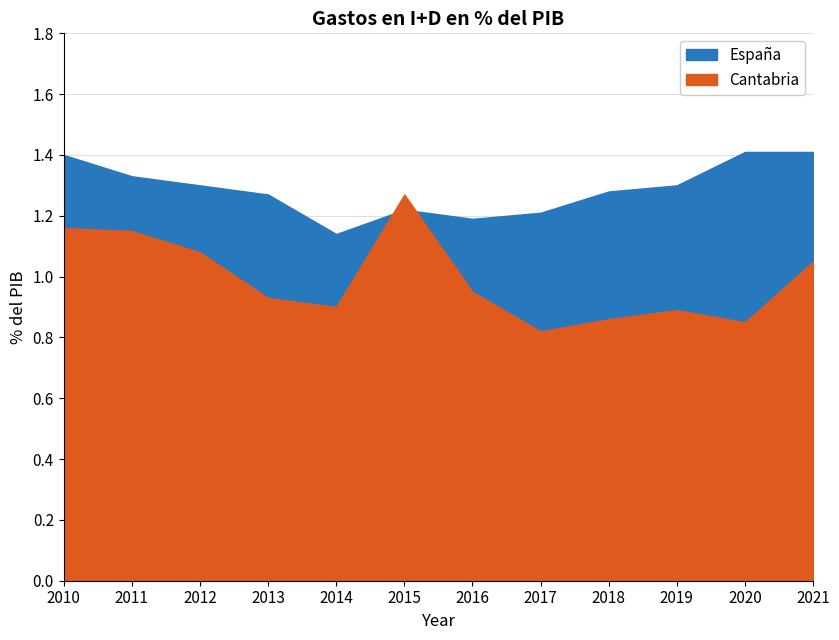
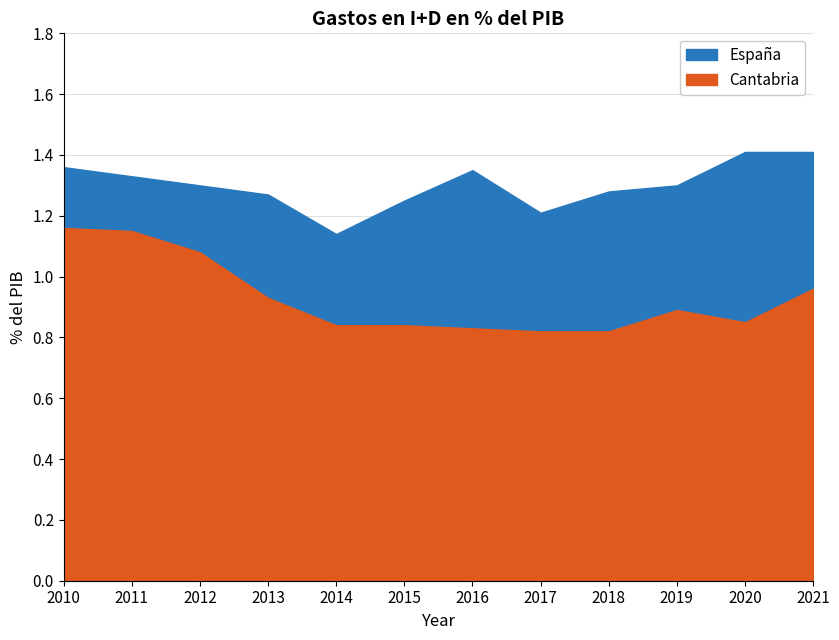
España, 2010: 1.40 -> 1.36
Cantabria, 2014: 0.90 -> 0.84
España, 2015: 1.22 -> 1.25
Cantabria, 2015: 1.27 -> 0.84
España, 2016: 1.19 -> 1.35
Cantabria, 2016: 0.95 -> 0.83
Cantabria, 2018: 0.86 -> 0.82
Cantabria, 2021: 1.05 -> 0.96
